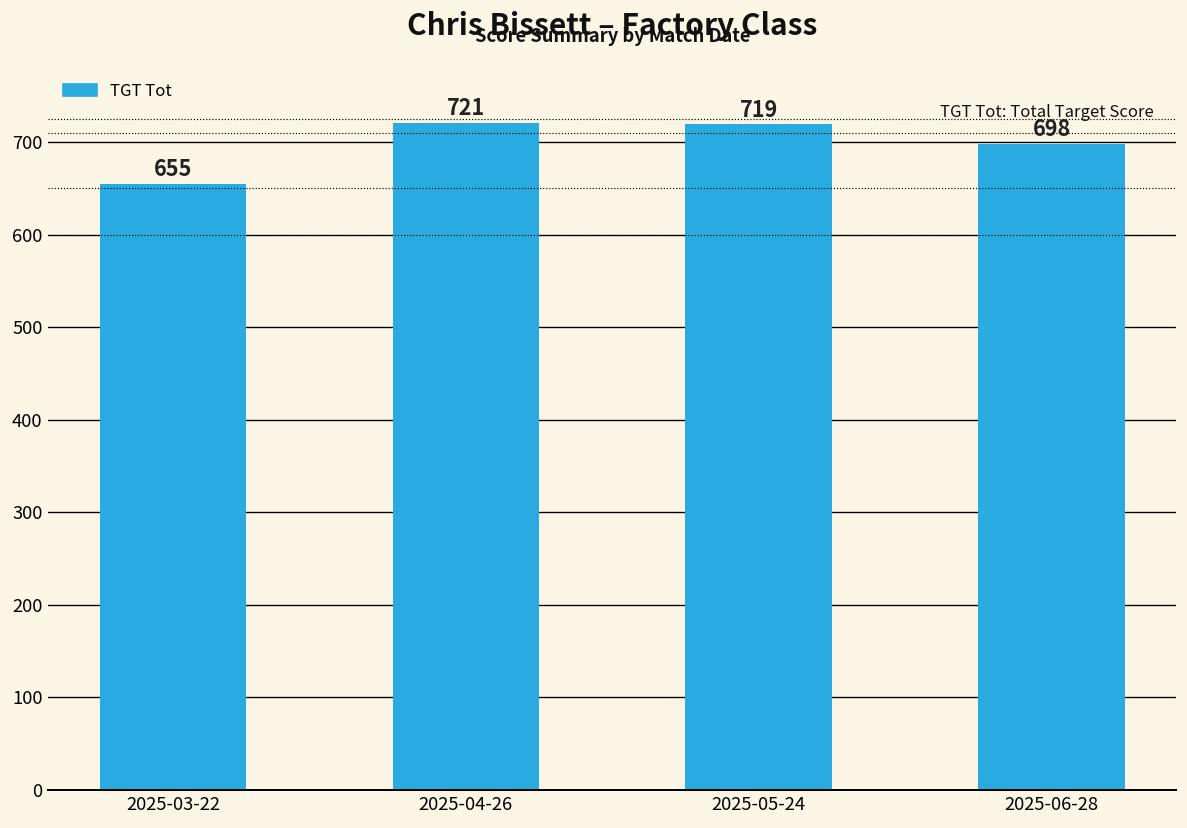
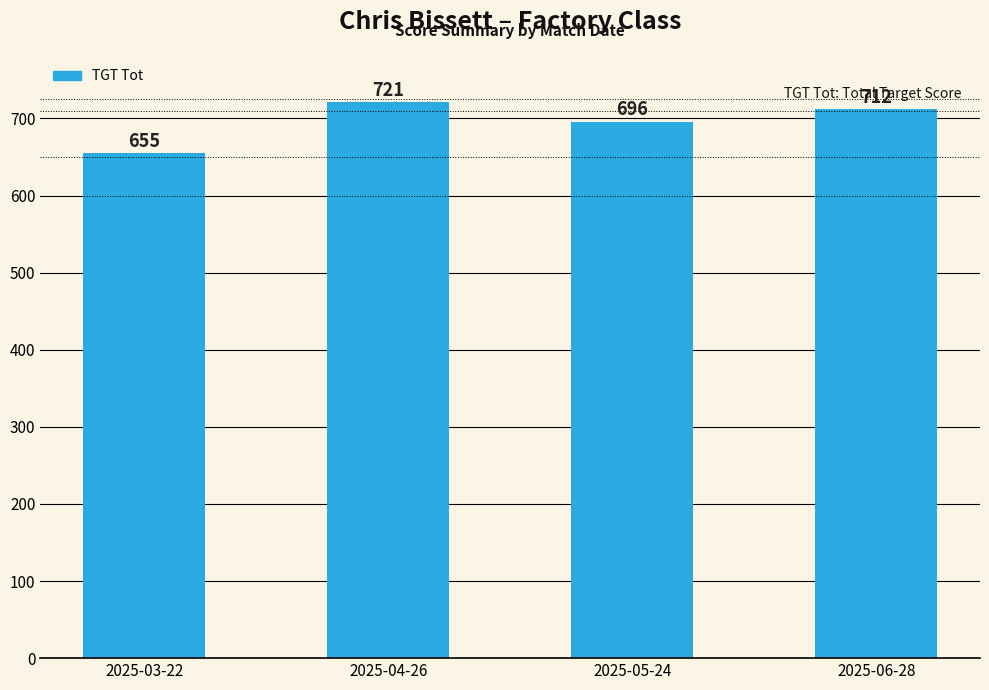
2025-05-24: 719 -> 696
2025-06-28: 698 -> 712
